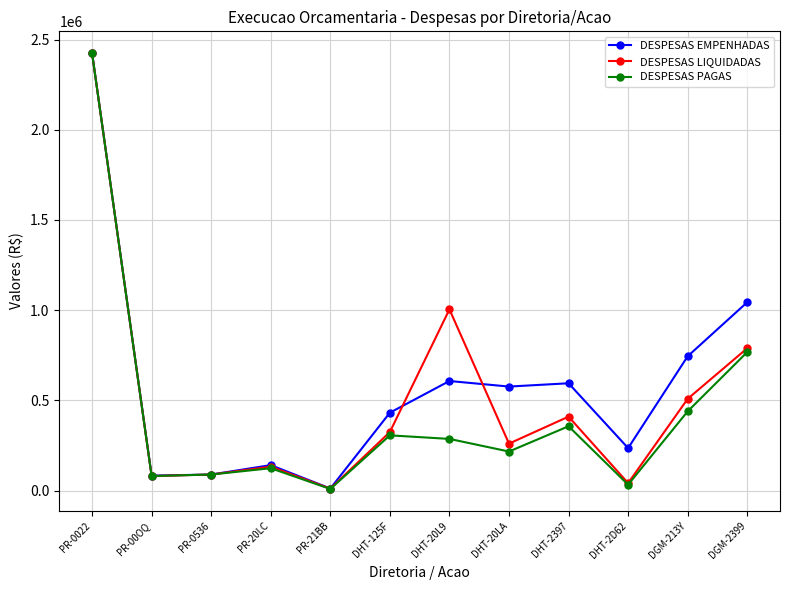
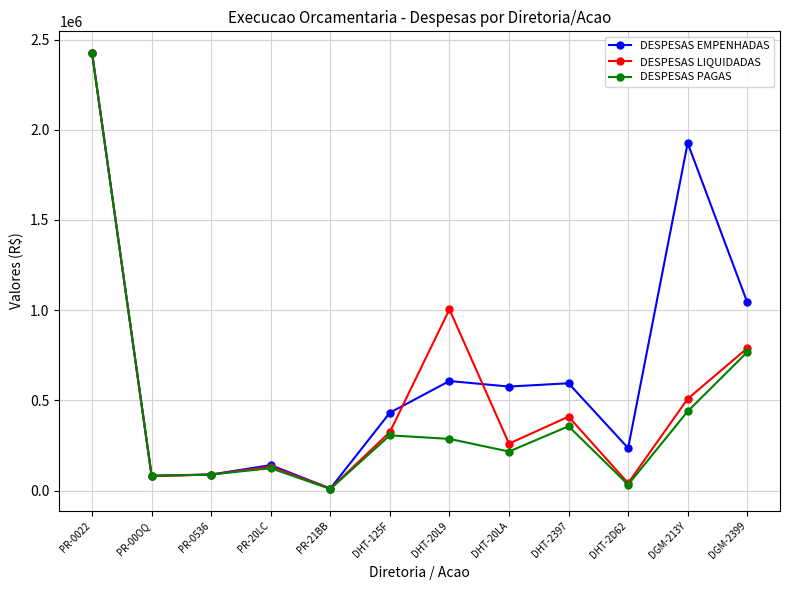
DESPESAS EMPENHADAS, DGM-213Y: 740000 -> 1930000
